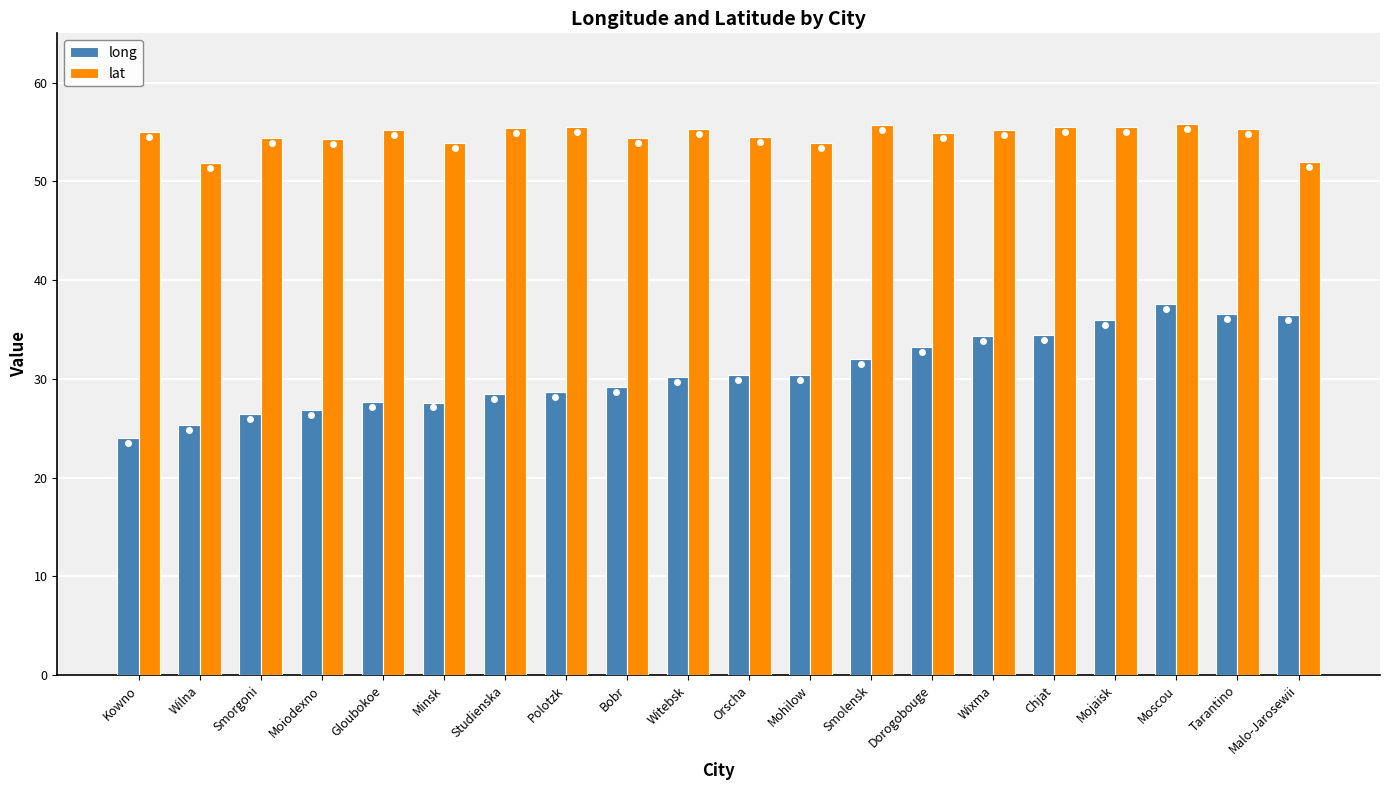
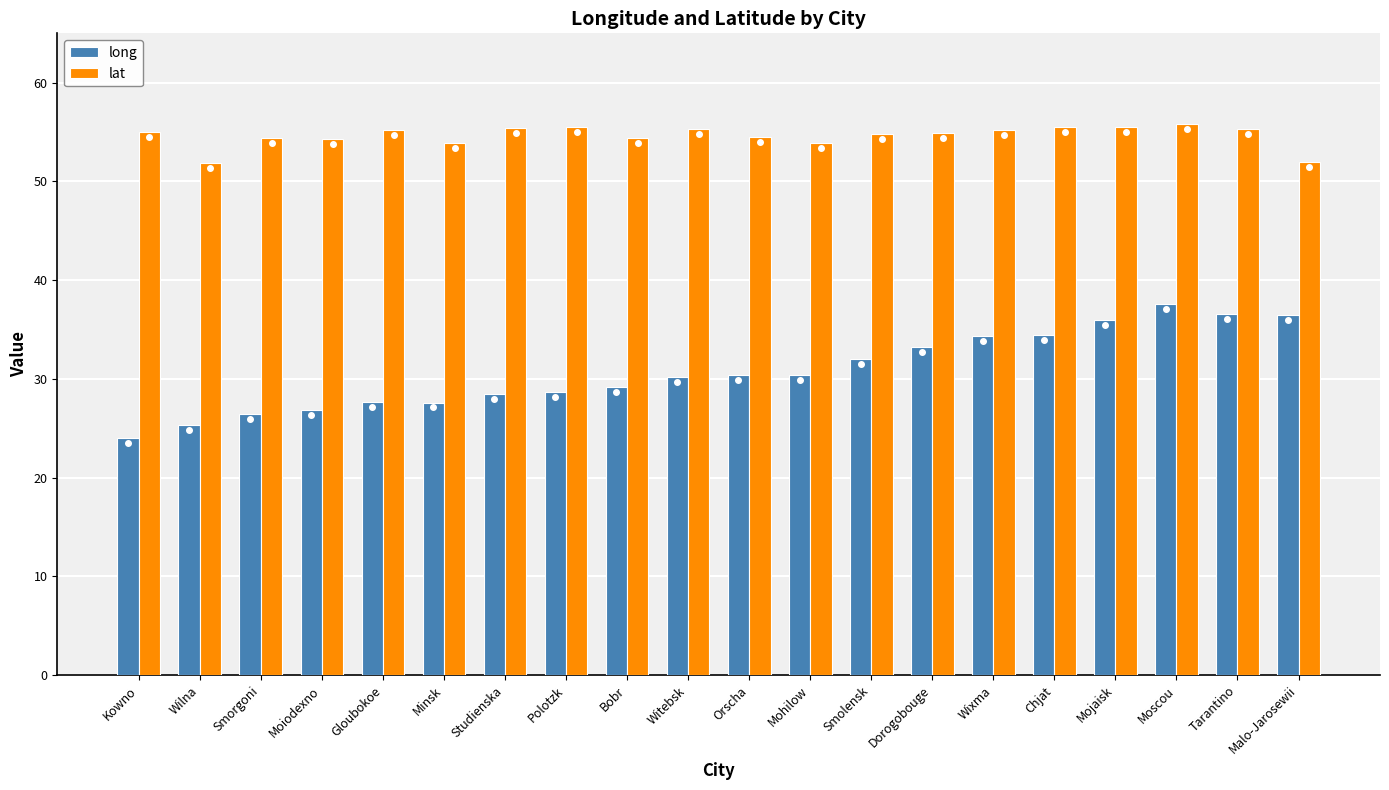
lat, Smolensk: 56 -> 55
